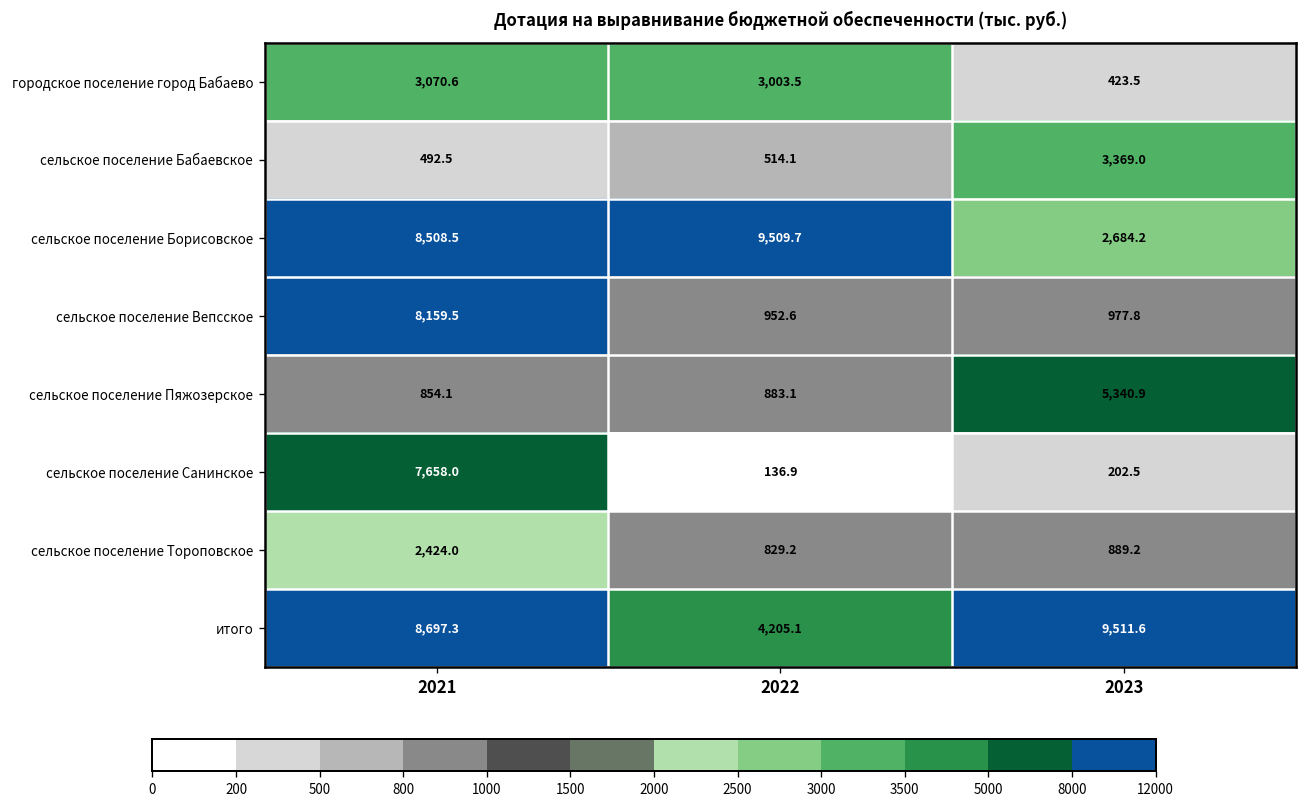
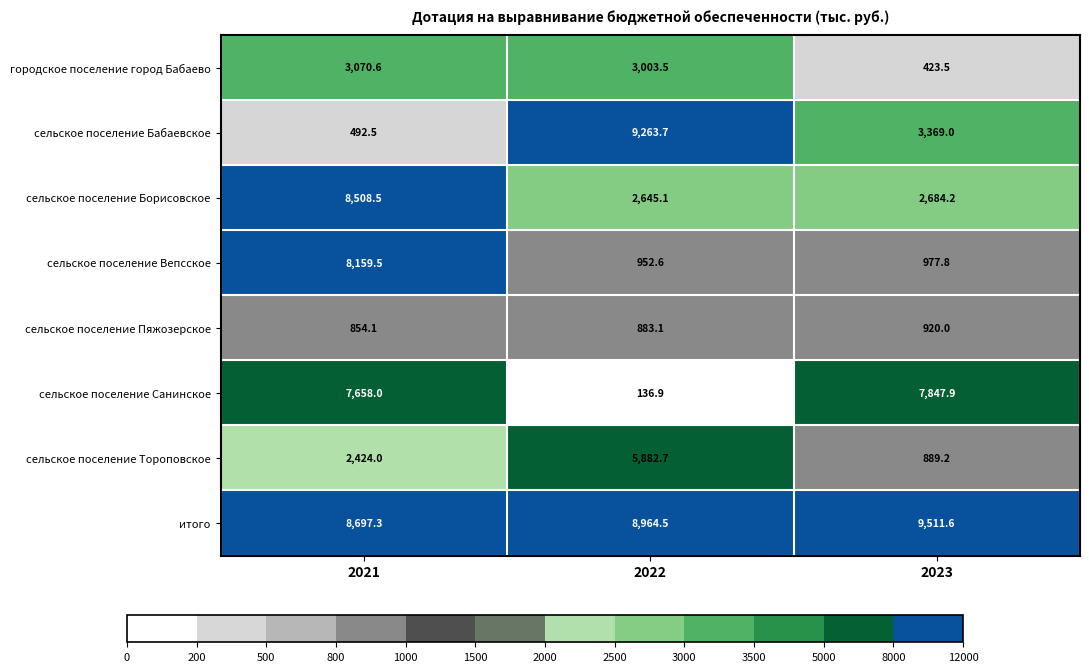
Дотация на выравнивание бюджетной обеспеченности (тыс. руб.), сельское поселение Бабаевское, 2022: 514.1 -> 9,263.7
Дотация на выравнивание бюджетной обеспеченности (тыс. руб.), сельское поселение Борисовское, 2022: 9,509.7 -> 2,645.1
Дотация на выравнивание бюджетной обеспеченности (тыс. руб.), сельское поселение Пяжозерское, 2023: 5,340.9 -> 920.0
Дотация на выравнивание бюджетной обеспеченности (тыс. руб.), сельское поселение Санинское, 2023: 202.5 -> 7,847.9
Дотация на выравнивание бюджетной обеспеченности (тыс. руб.), сельское поселение Тороповское, 2022: 829.2 -> 5,882.7
Дотация на выравнивание бюджетной обеспеченности (тыс. руб.), итого, 2022: 4,205.1 -> 8,964.5
